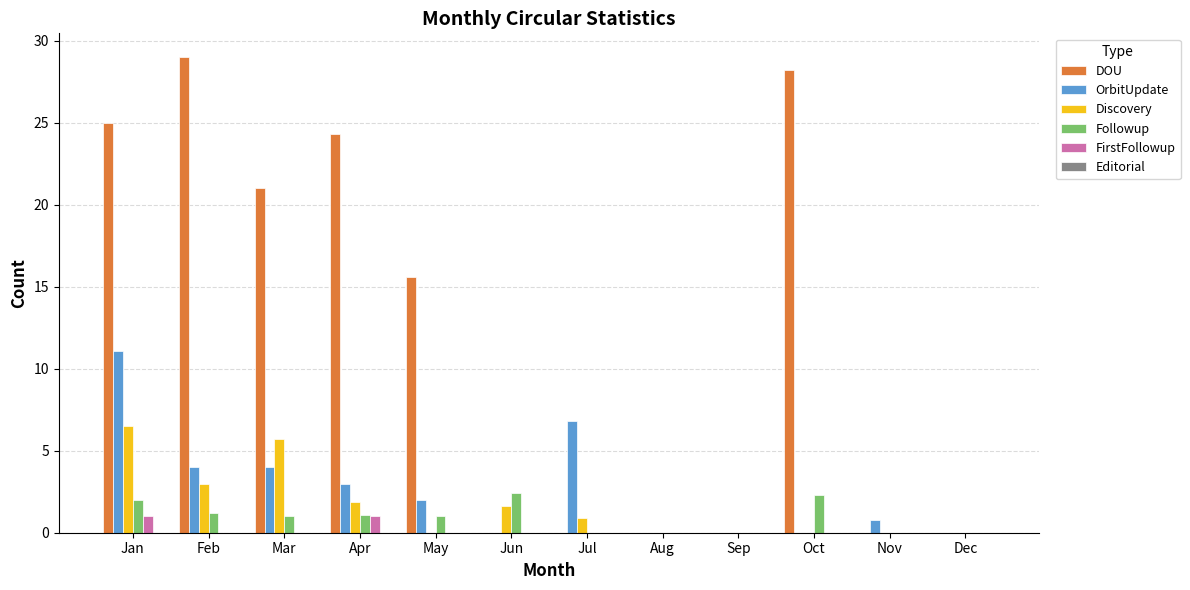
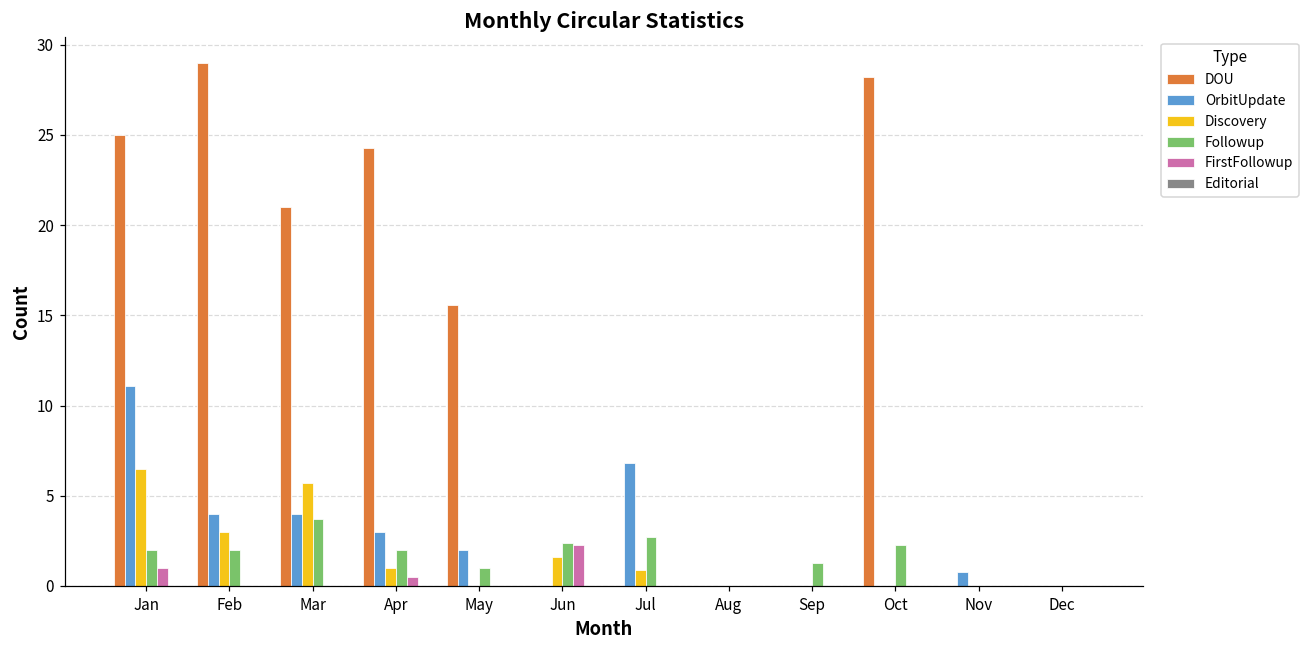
Followup, Feb: 1.2 -> 2.0
Followup, Mar: 1.0 -> 3.7
Discovery, Apr: 1.9 -> 1.0
Followup, Apr: 1.1 -> 2.0
FirstFollowup, Apr: 1.0 -> 0.5
FirstFollowup, Jun: 0.0 -> 2.3
Followup, Jul: 0.0 -> 2.7
Followup, Sep: 0.0 -> 1.3
